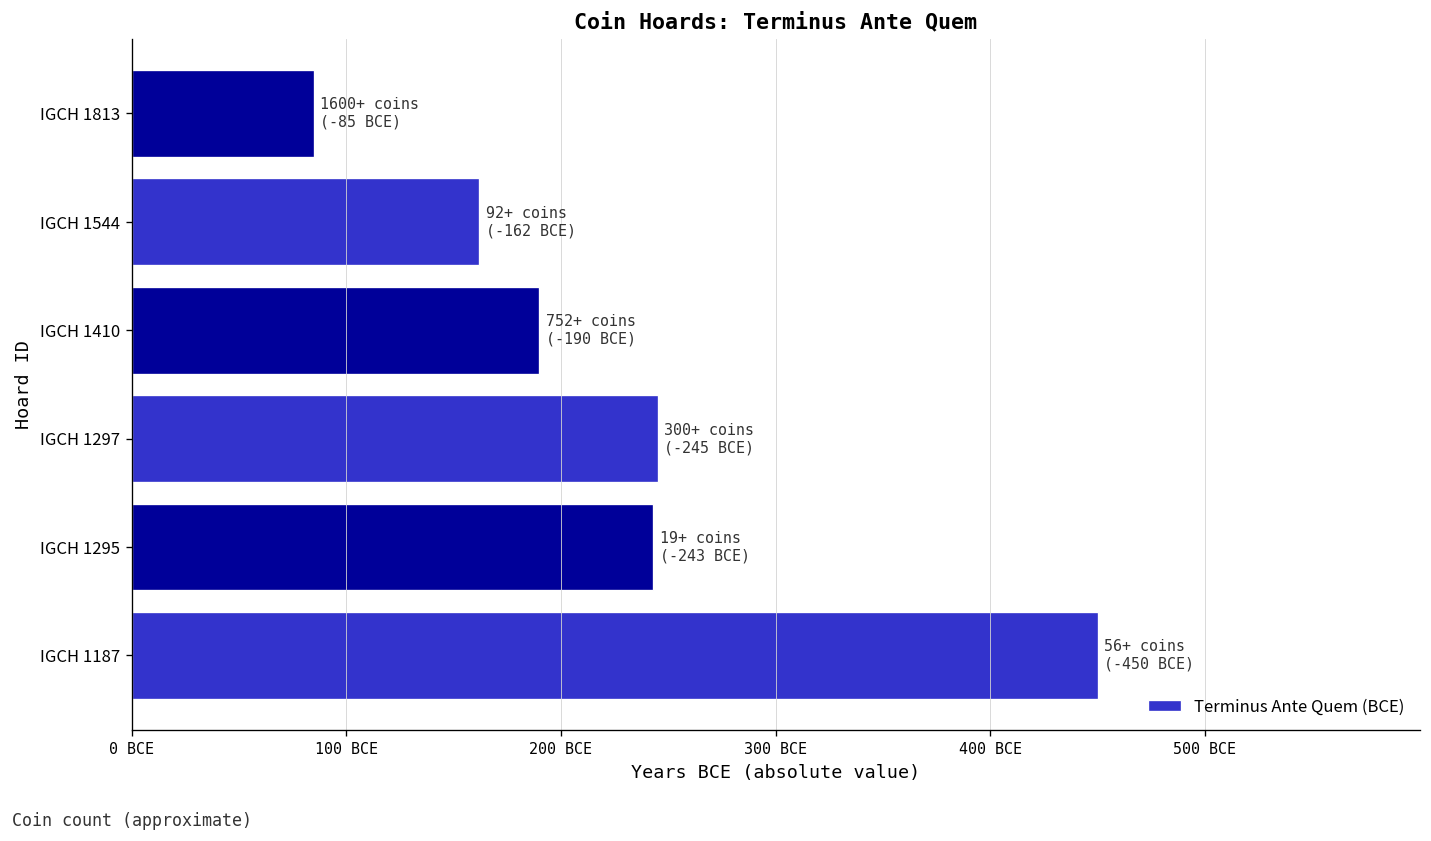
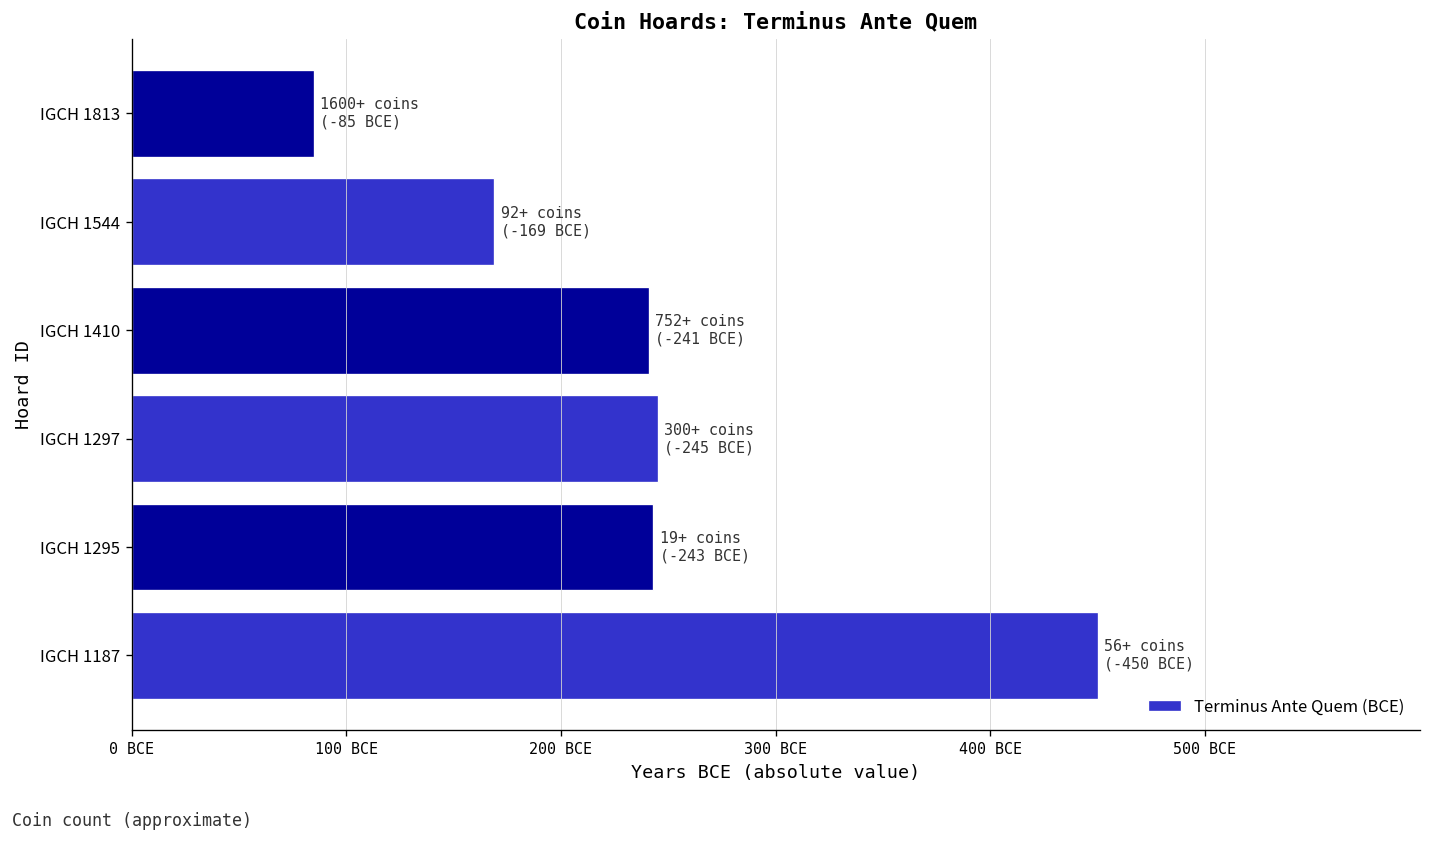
IGCH 1544: (-162 BCE) -> (-169 BCE)
IGCH 1410: (-190 BCE) -> (-241 BCE)
